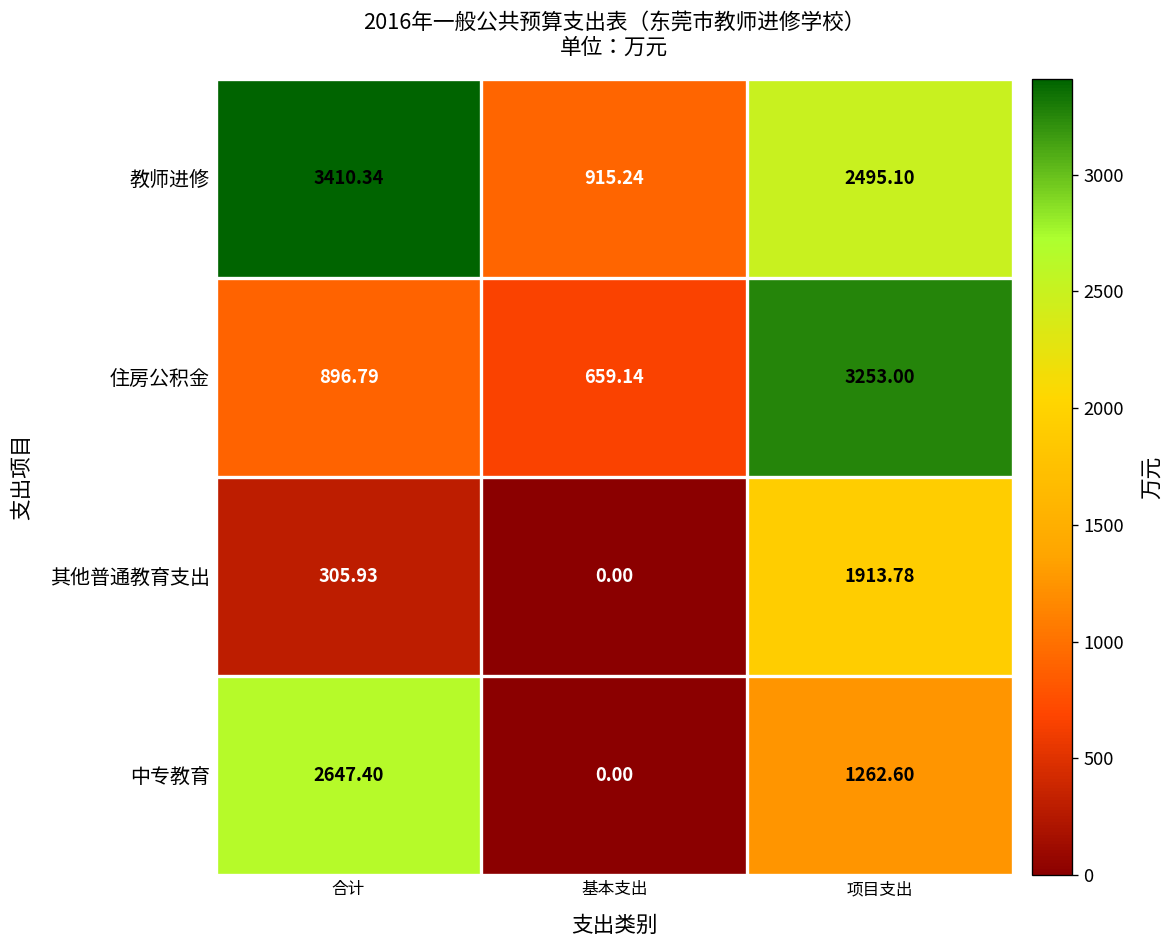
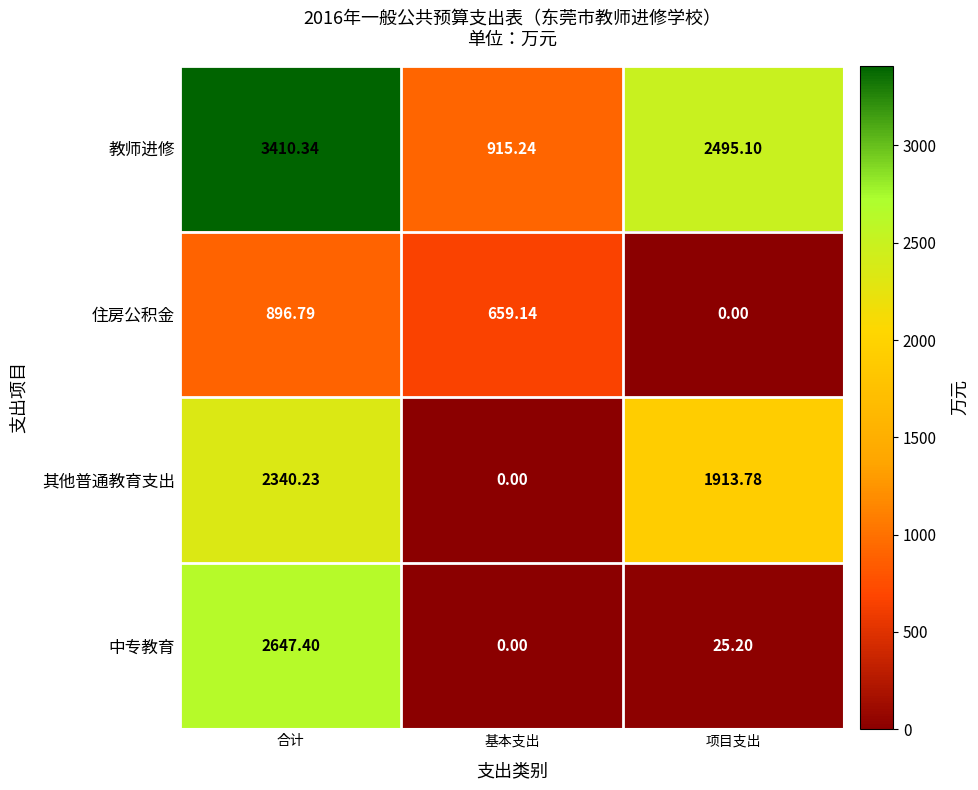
住房公积金, 项目支出: 3253.00 -> 0.00
其他普通教育支出, 合计: 305.93 -> 2340.23
中专教育, 项目支出: 1262.60 -> 25.20
